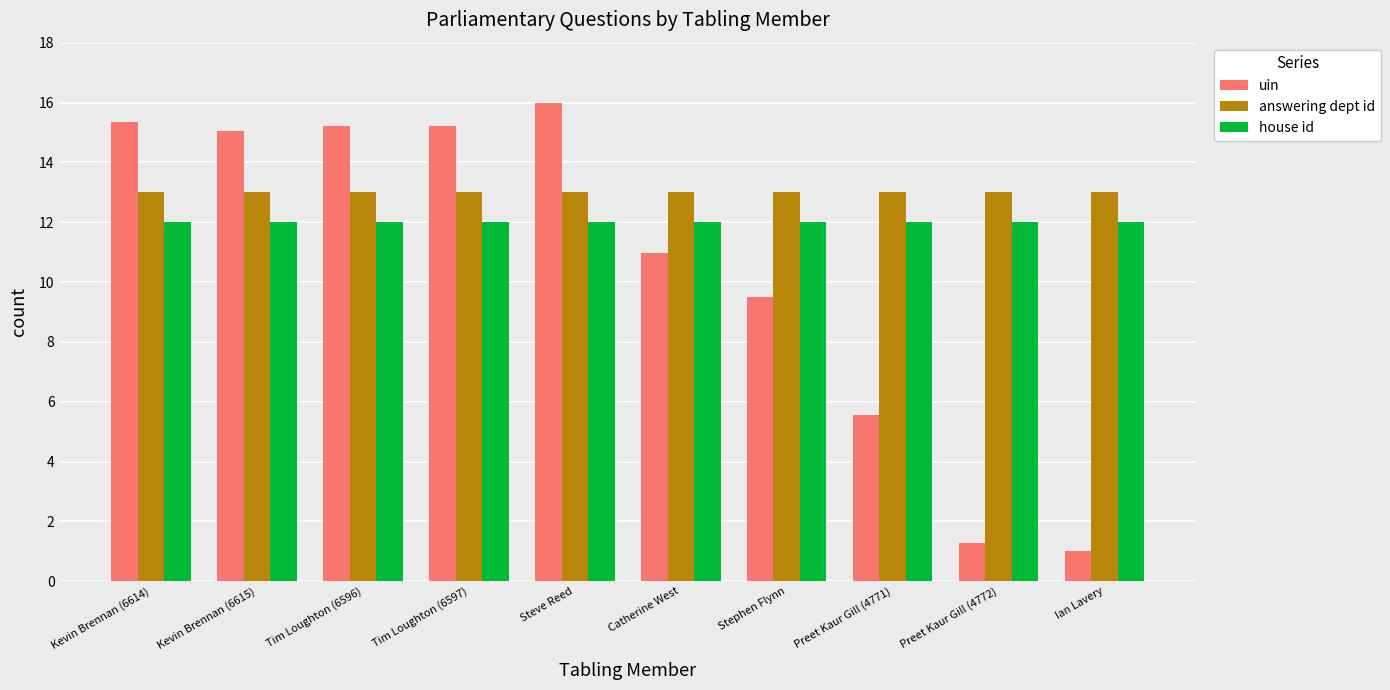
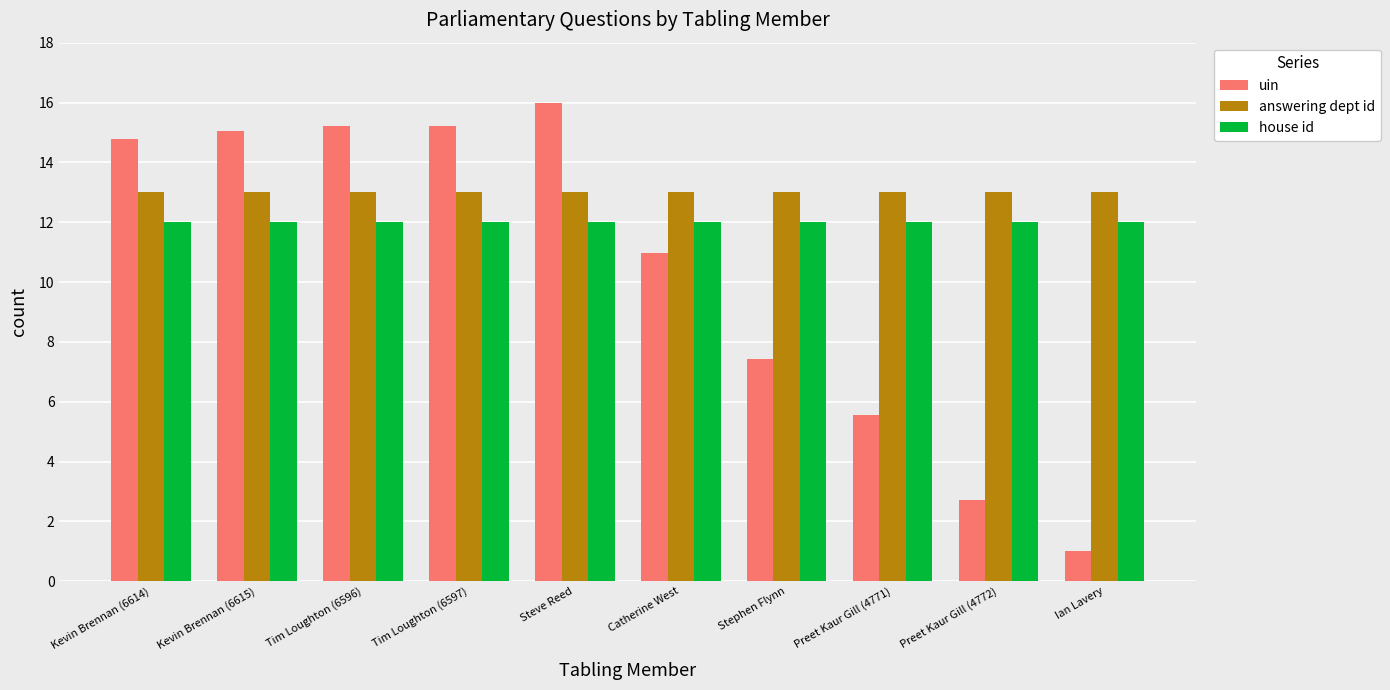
uin, Kevin Brennan (6614): 15.3 -> 14.8
uin, Stephen Flynn: 9.5 -> 7.4
uin, Preet Kaur Gill (4772): 1.3 -> 2.7
